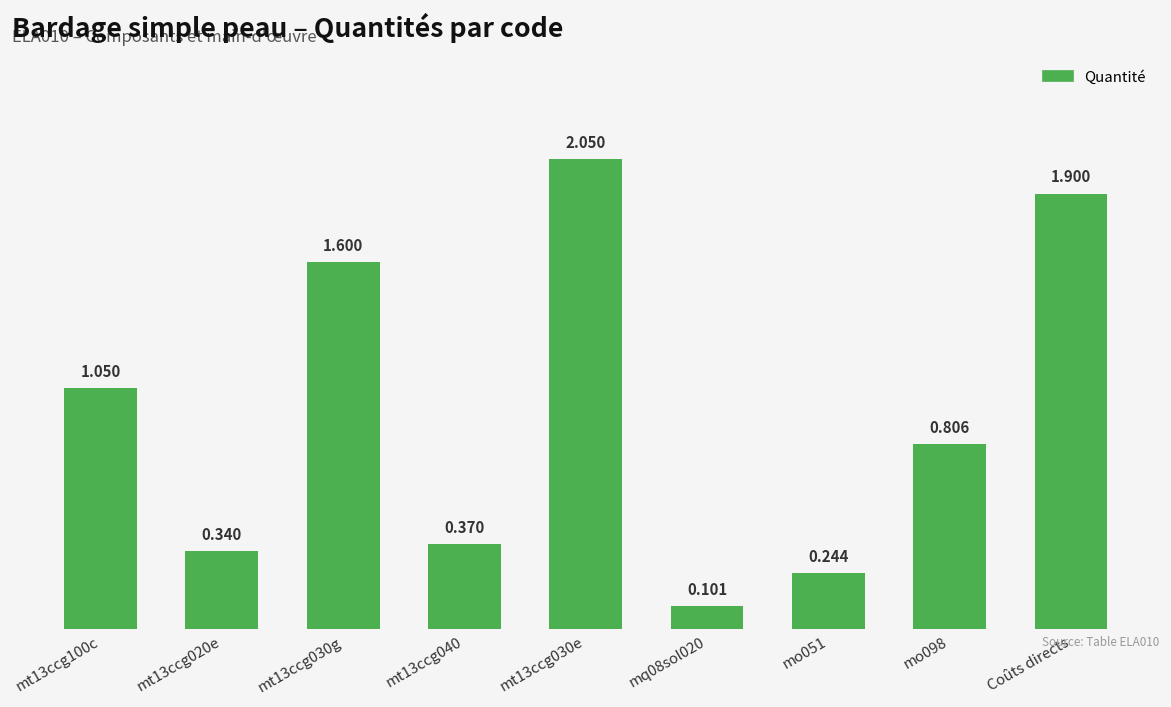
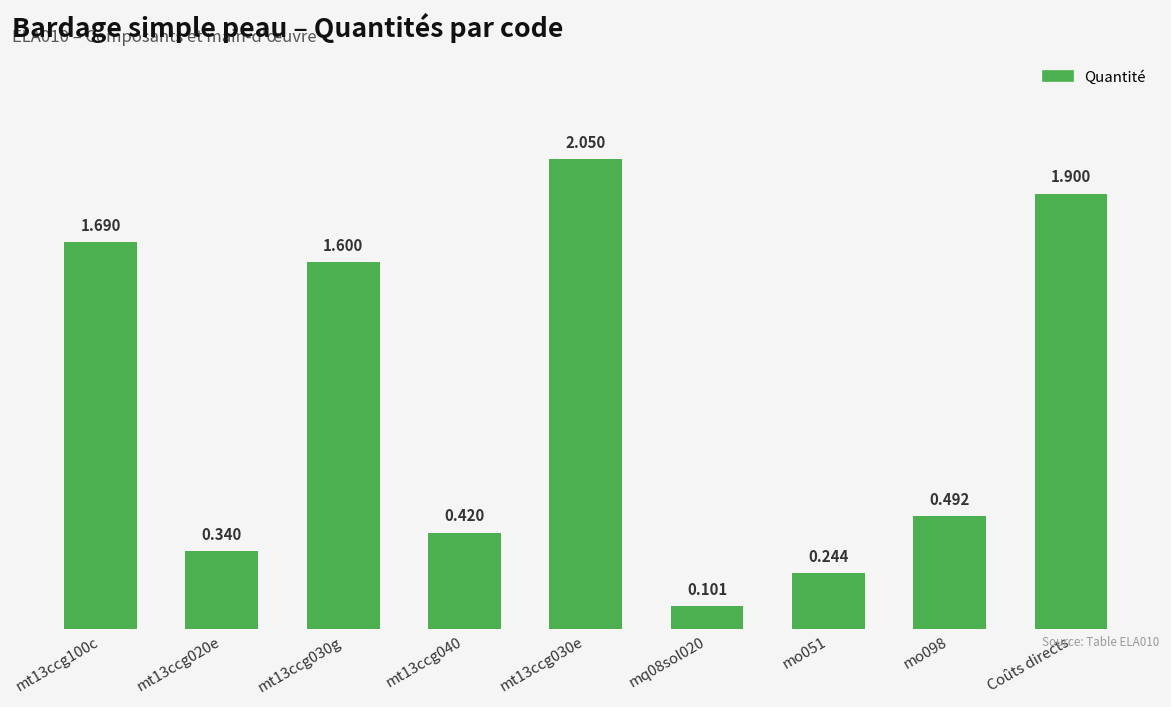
mt13ccg100c: 1.050 -> 1.690
mt13ccg040: 0.370 -> 0.420
mo098: 0.806 -> 0.492
